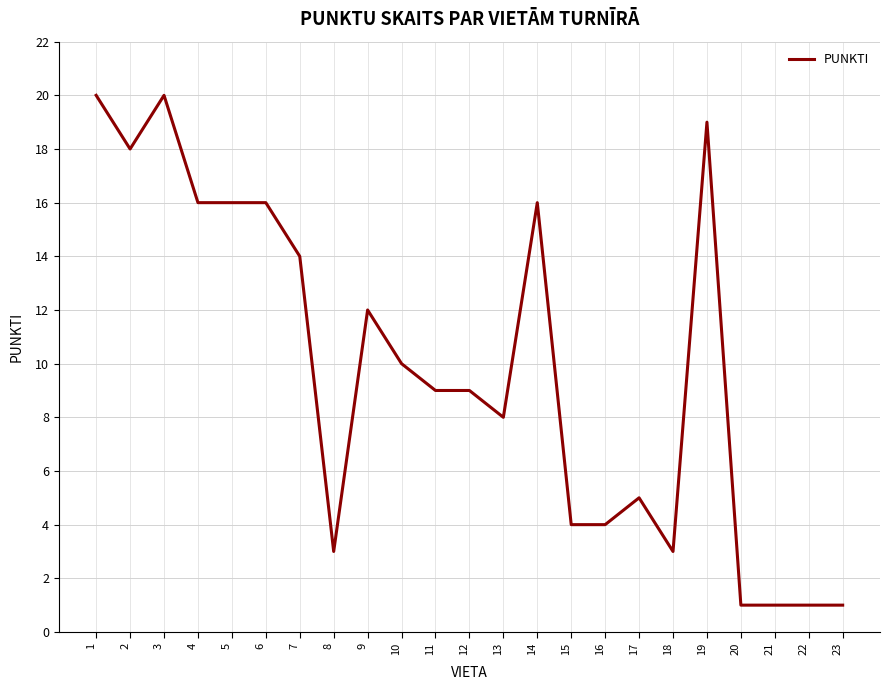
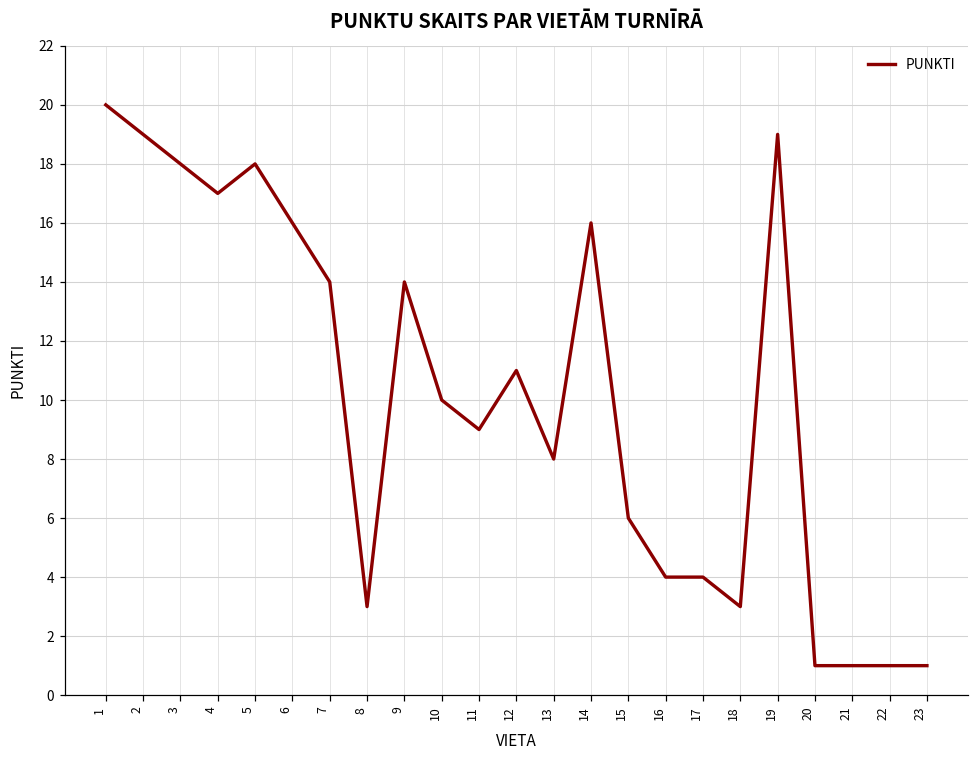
2: 18 -> 19
3: 20 -> 18
4: 16 -> 17
5: 16 -> 18
9: 12 -> 14
12: 9 -> 11
15: 4 -> 6
17: 5 -> 4
